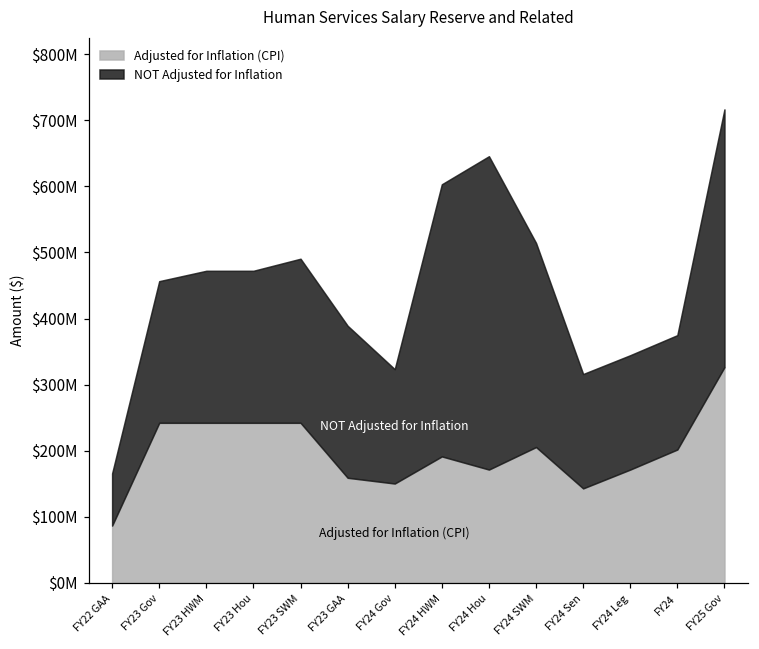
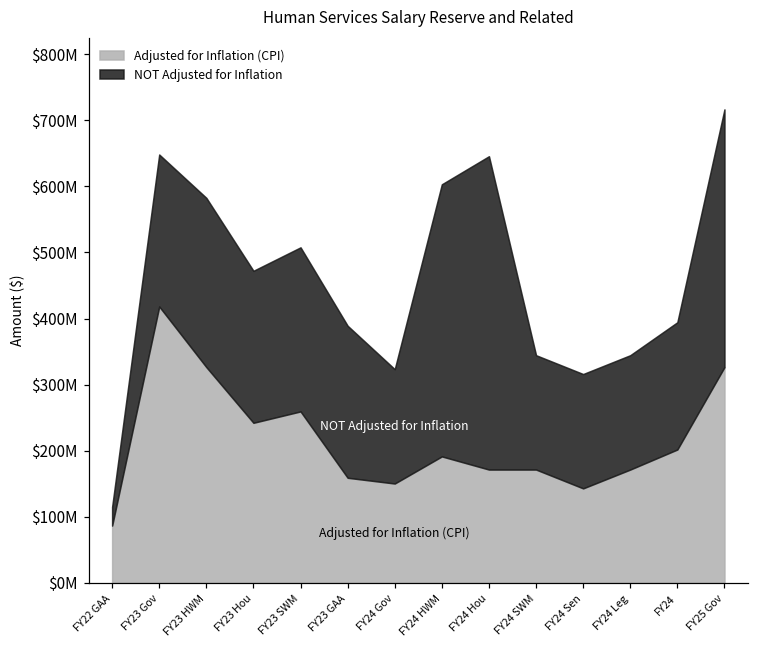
NOT Adjusted for Inflation, FY22 GAA: $80000000 -> $30000000
Adjusted for Inflation (CPI), FY23 Gov: $240000000 -> $420000000
NOT Adjusted for Inflation, FY23 Gov: $210000000 -> $230000000
Adjusted for Inflation (CPI), FY23 HWM: $240000000 -> $330000000
NOT Adjusted for Inflation, FY23 HWM: $230000000 -> $260000000
Adjusted for Inflation (CPI), FY23 SWM: $240000000 -> $260000000
Adjusted for Inflation (CPI), FY24 SWM: $210000000 -> $170000000
NOT Adjusted for Inflation, FY24 SWM: $310000000 -> $170000000
NOT Adjusted for Inflation, FY24: $170000000 -> $190000000
